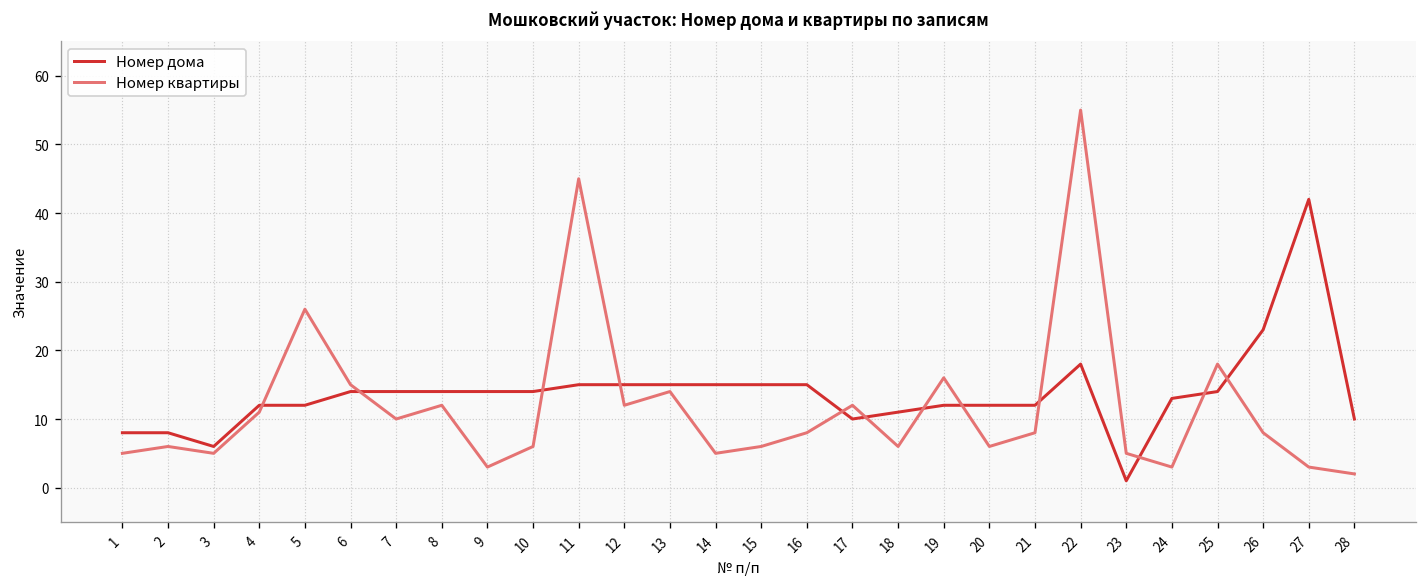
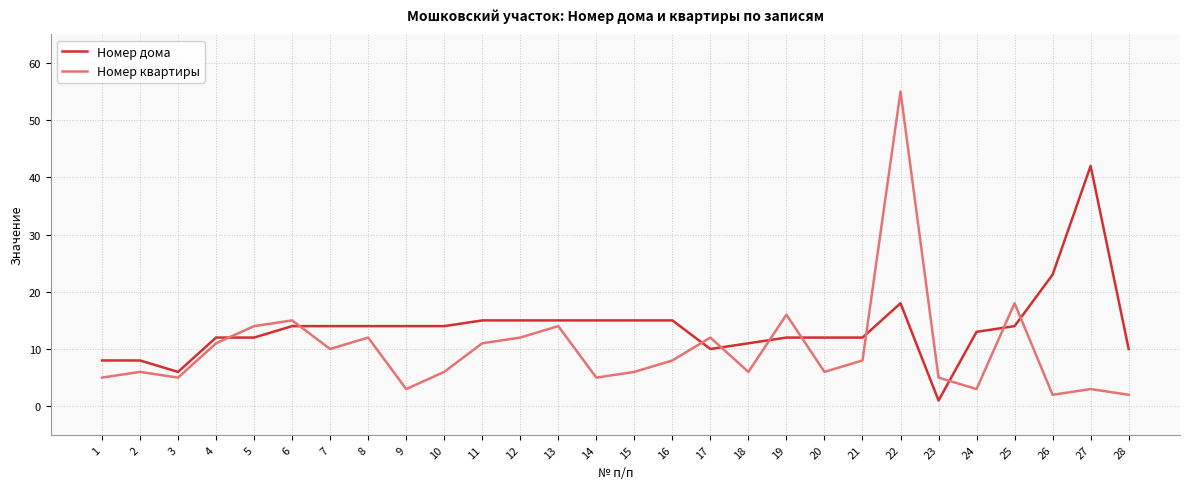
Номер квартиры, 5: 26 -> 14
Номер квартиры, 11: 45 -> 11
Номер квартиры, 26: 8 -> 2
